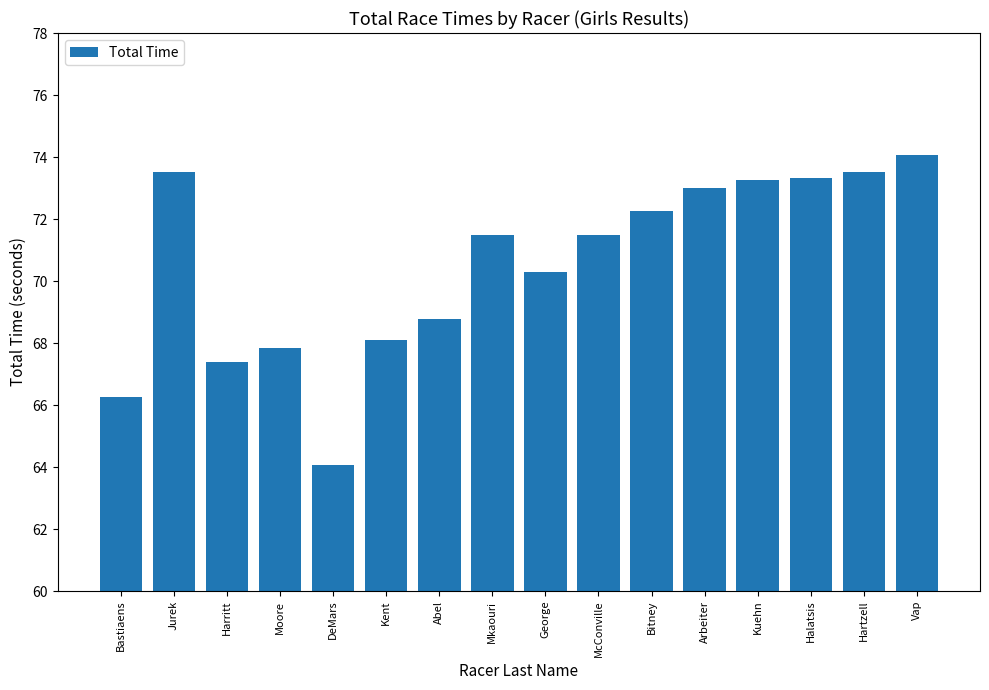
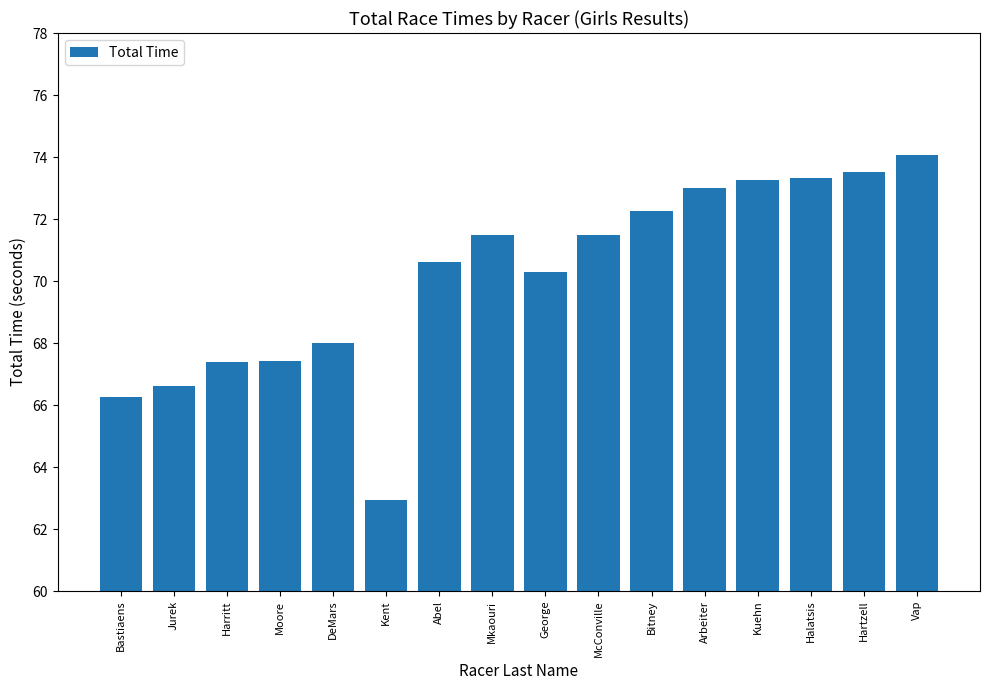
Jurek: 73.5 -> 66.6
Moore: 67.9 -> 67.4
DeMars: 64.1 -> 68.0
Kent: 68.1 -> 62.9
Abel: 68.8 -> 70.6
